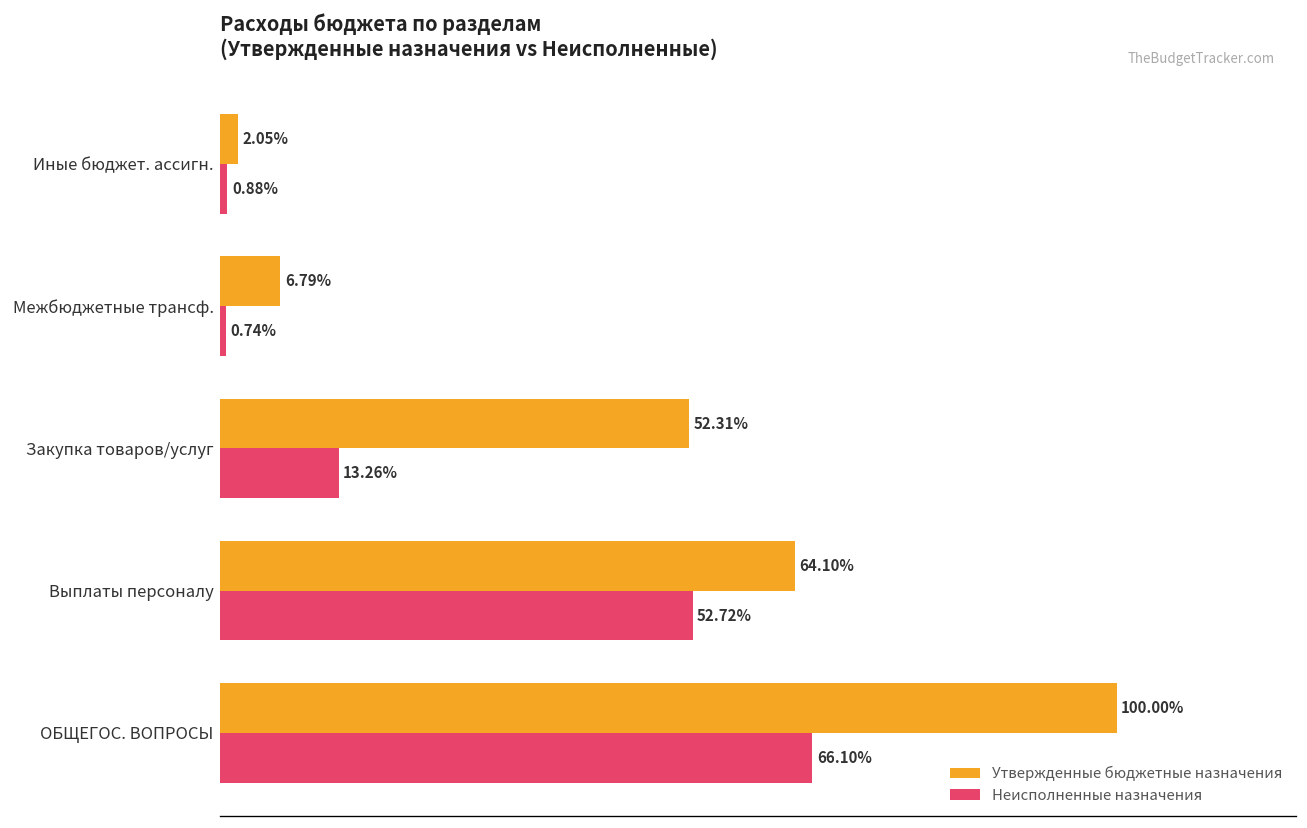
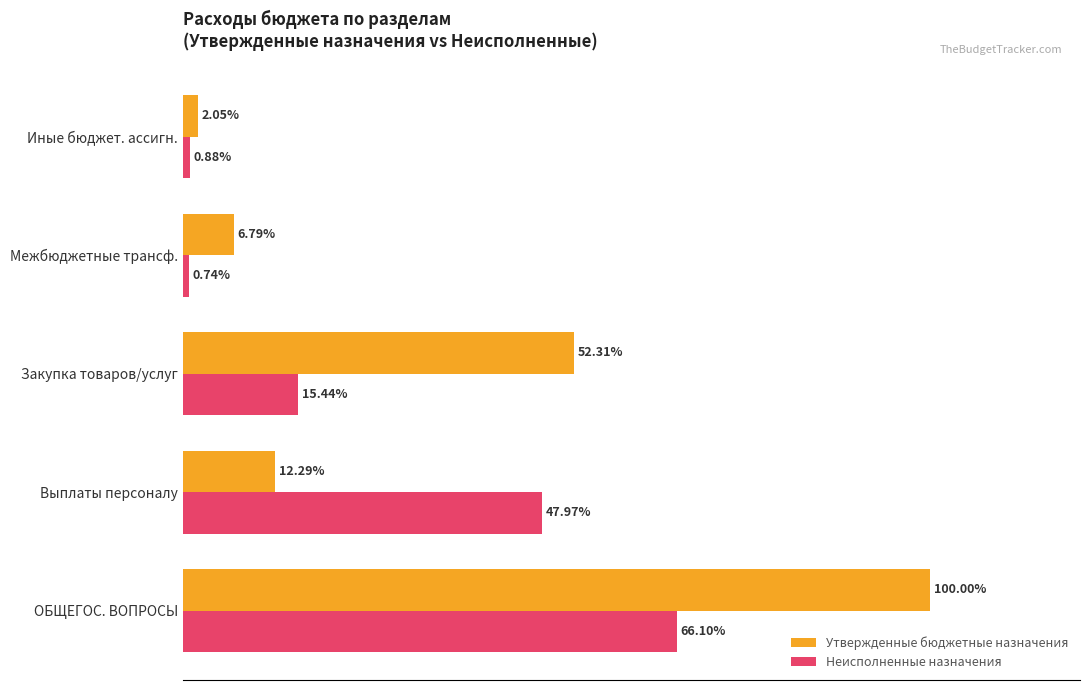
Неисполненные назначения, Закупка товаров/услуг: 13.26% -> 15.44%
Утвержденные бюджетные назначения, Выплаты персоналу: 64.10% -> 12.29%
Неисполненные назначения, Выплаты персоналу: 52.72% -> 47.97%
